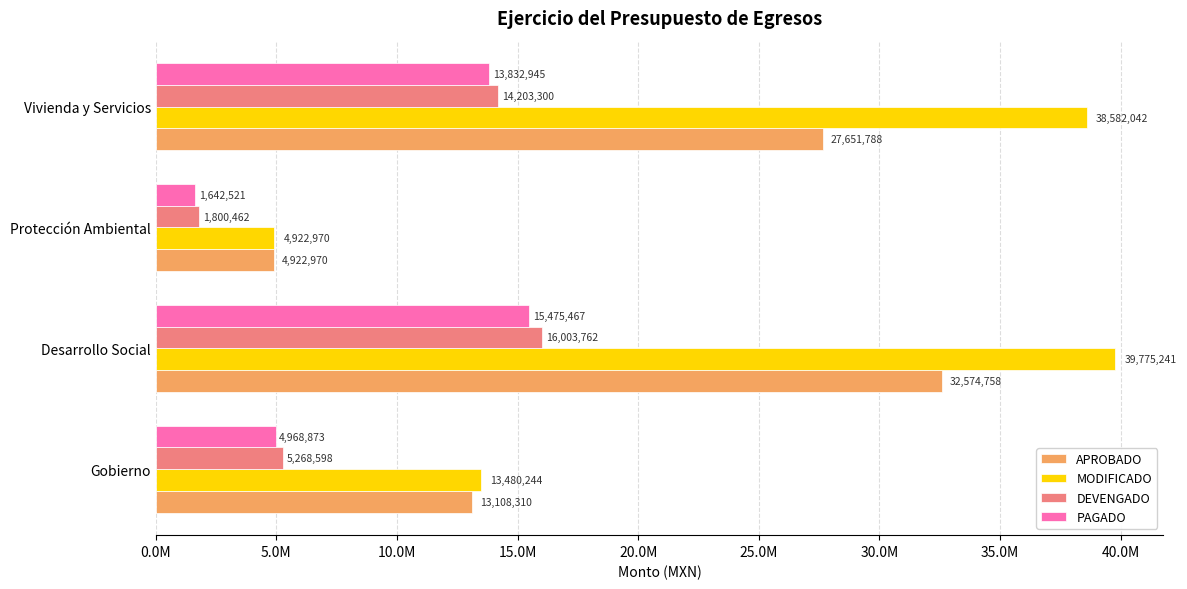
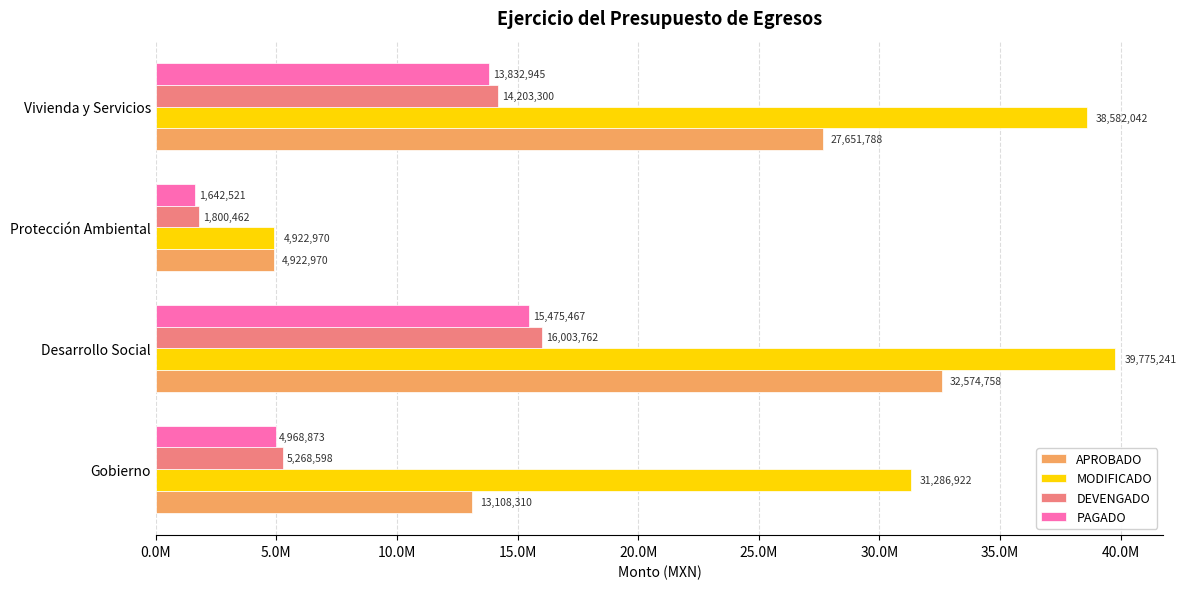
MODIFICADO, Gobierno: 13,480,244 -> 31,286,922
